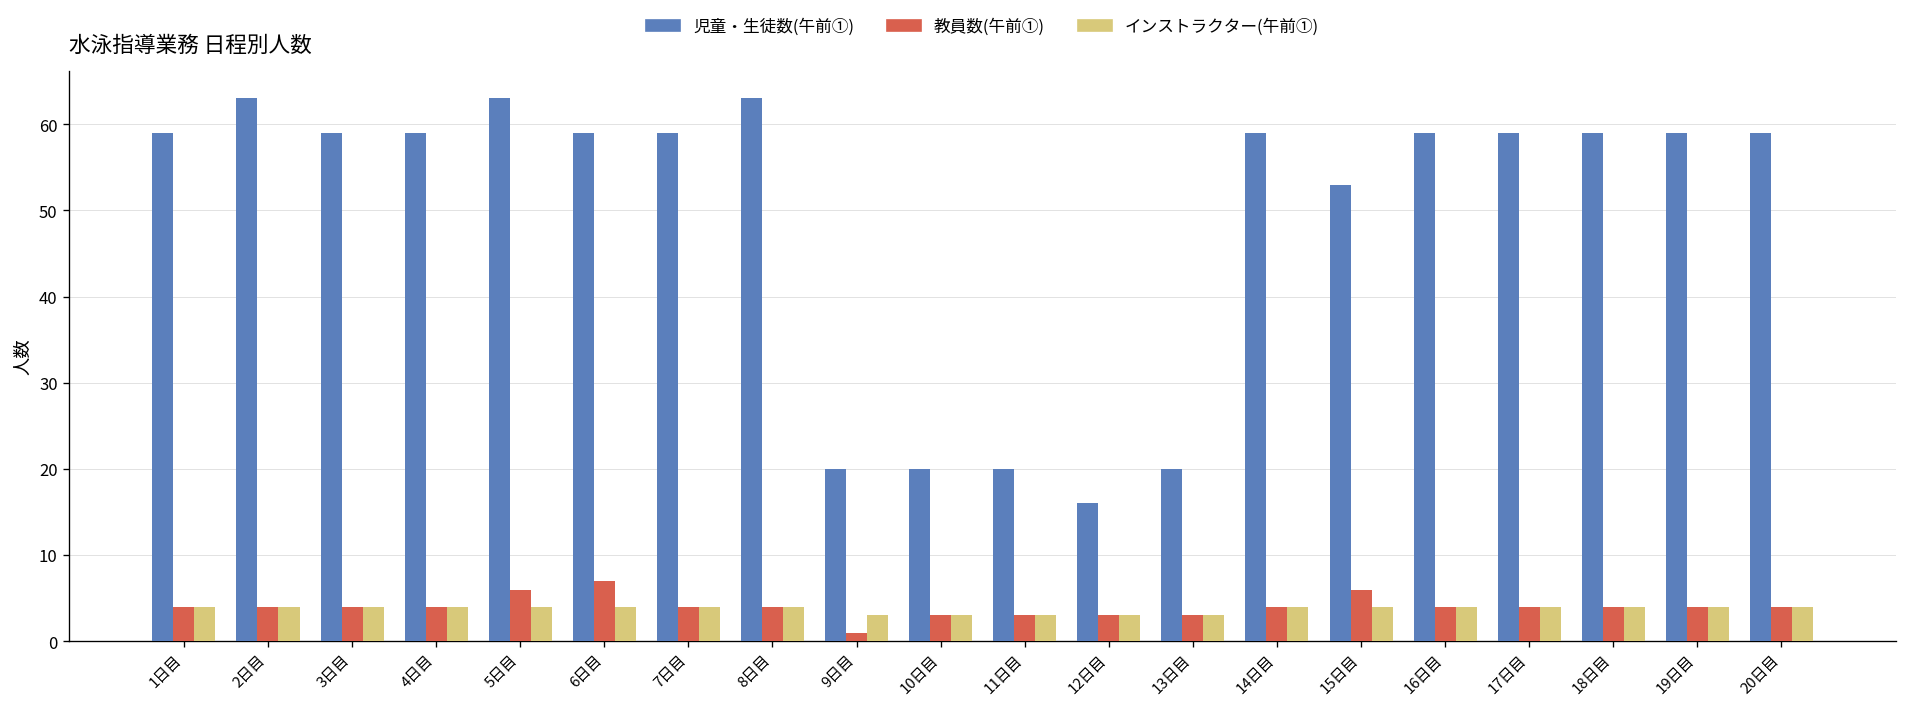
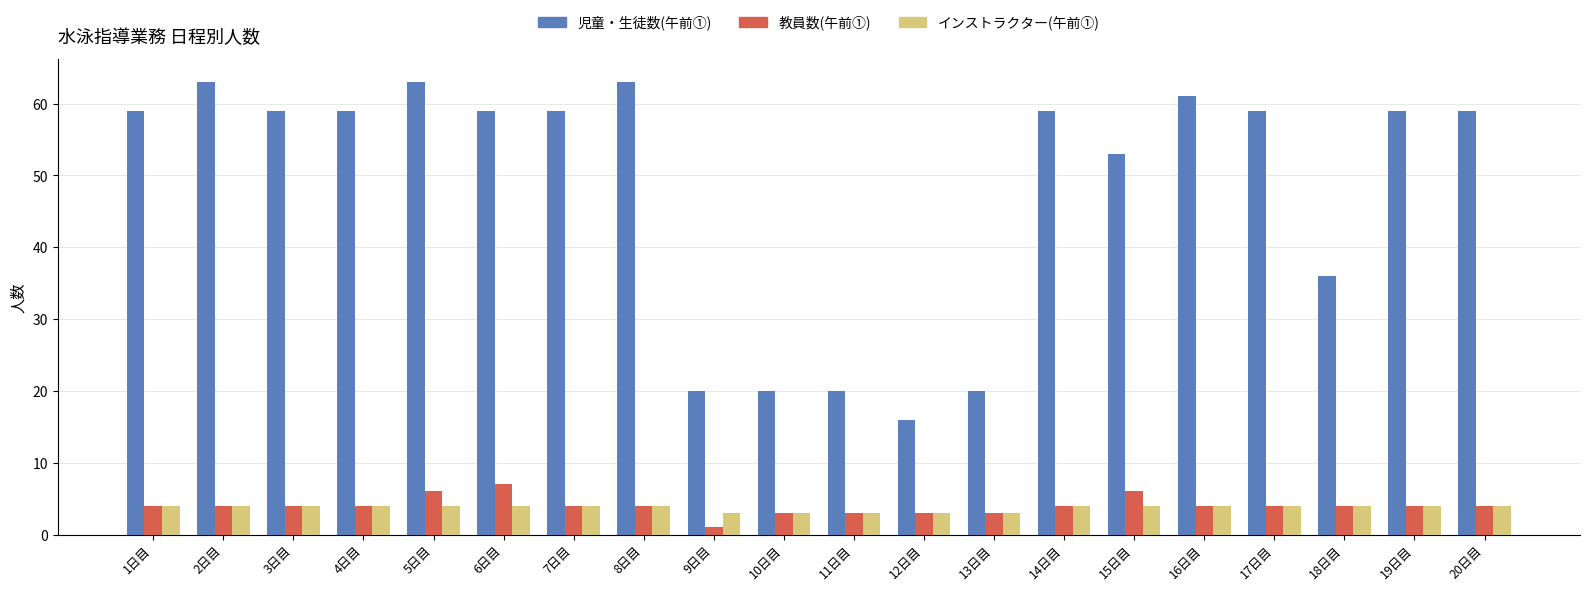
児童・生徒数(午前①), 16日目: 59 -> 61
児童・生徒数(午前①), 18日目: 59 -> 36
